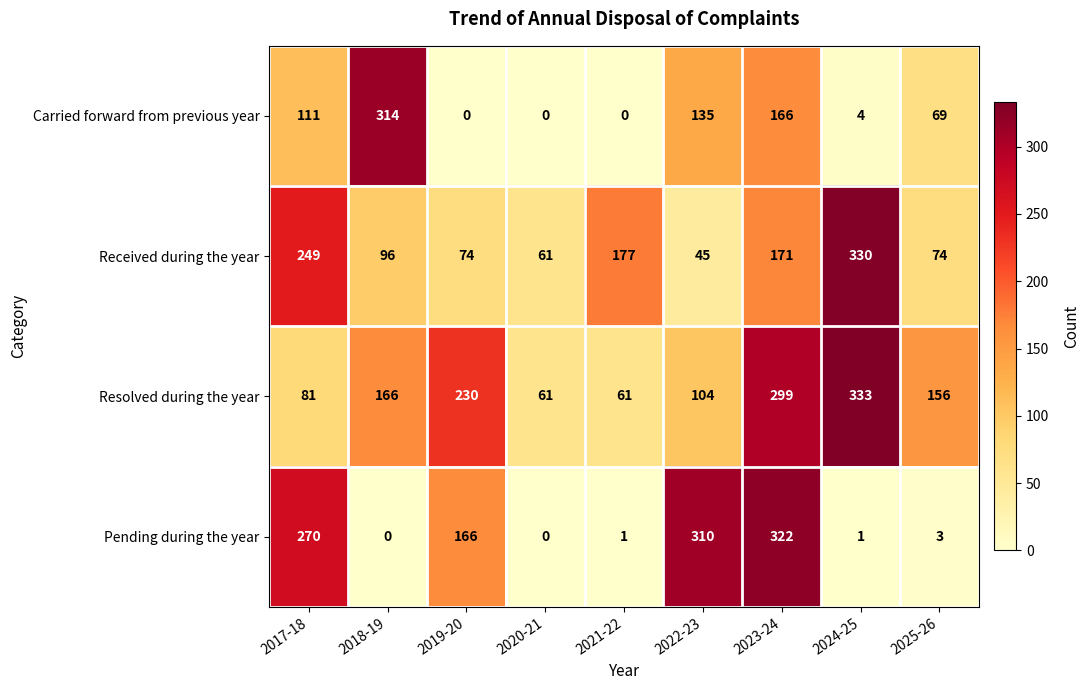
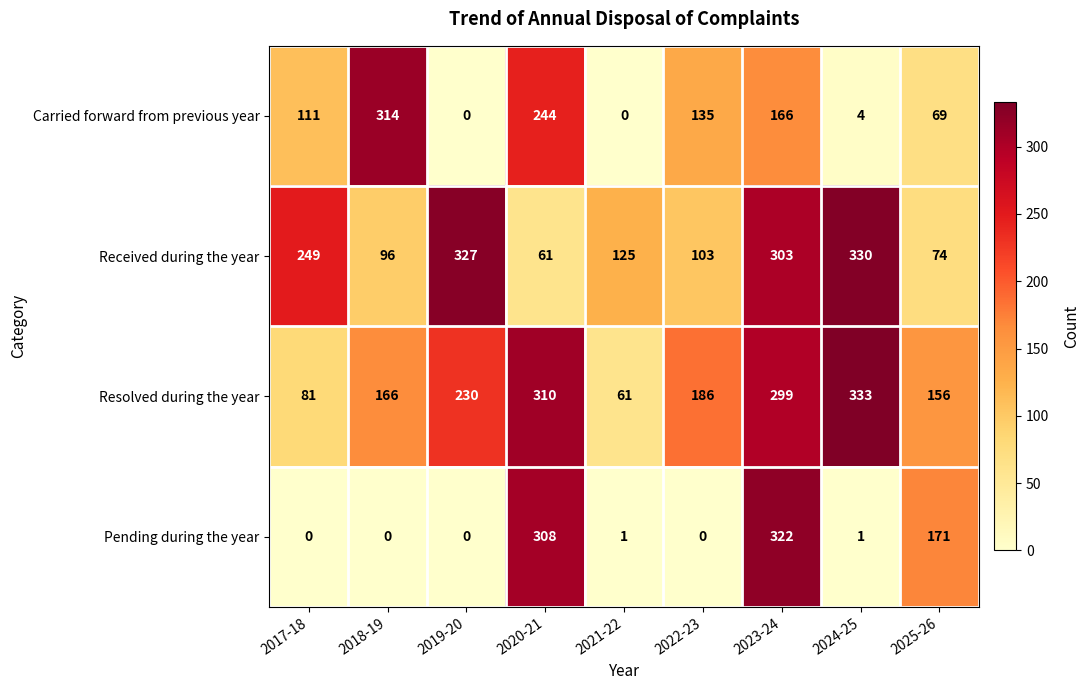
Carried forward from previous year, 2020-21: 0 -> 244
Received during the year, 2019-20: 74 -> 327
Received during the year, 2021-22: 177 -> 125
Received during the year, 2022-23: 45 -> 103
Received during the year, 2023-24: 171 -> 303
Resolved during the year, 2020-21: 61 -> 310
Resolved during the year, 2022-23: 104 -> 186
Pending during the year, 2017-18: 270 -> 0
Pending during the year, 2019-20: 166 -> 0
Pending during the year, 2020-21: 0 -> 308
Pending during the year, 2022-23: 310 -> 0
Pending during the year, 2025-26: 3 -> 171
